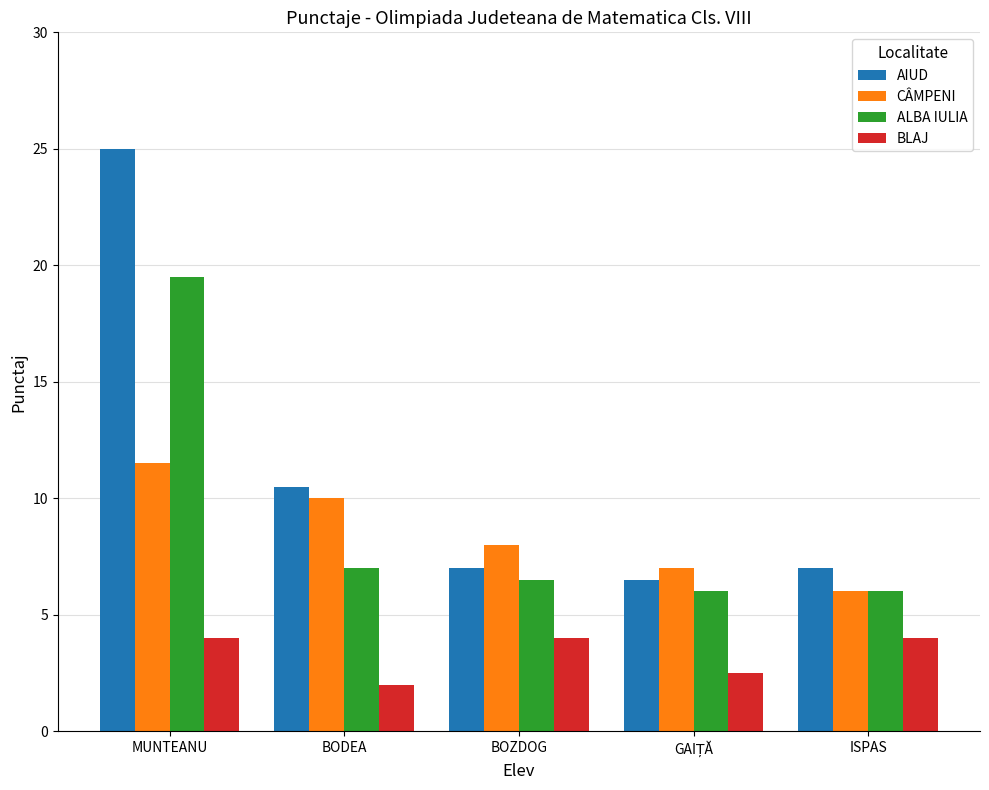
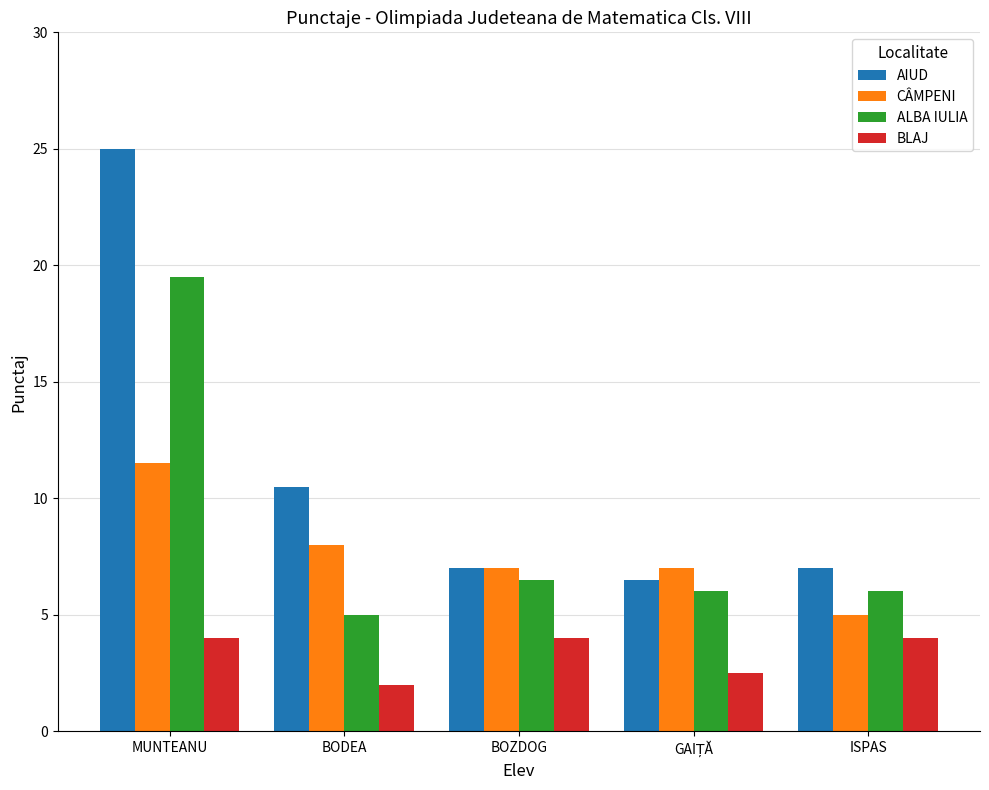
CÂMPENI, BODEA: 10 -> 8
ALBA IULIA, BODEA: 7 -> 5
CÂMPENI, BOZDOG: 8 -> 7
CÂMPENI, ISPAS: 6 -> 5
